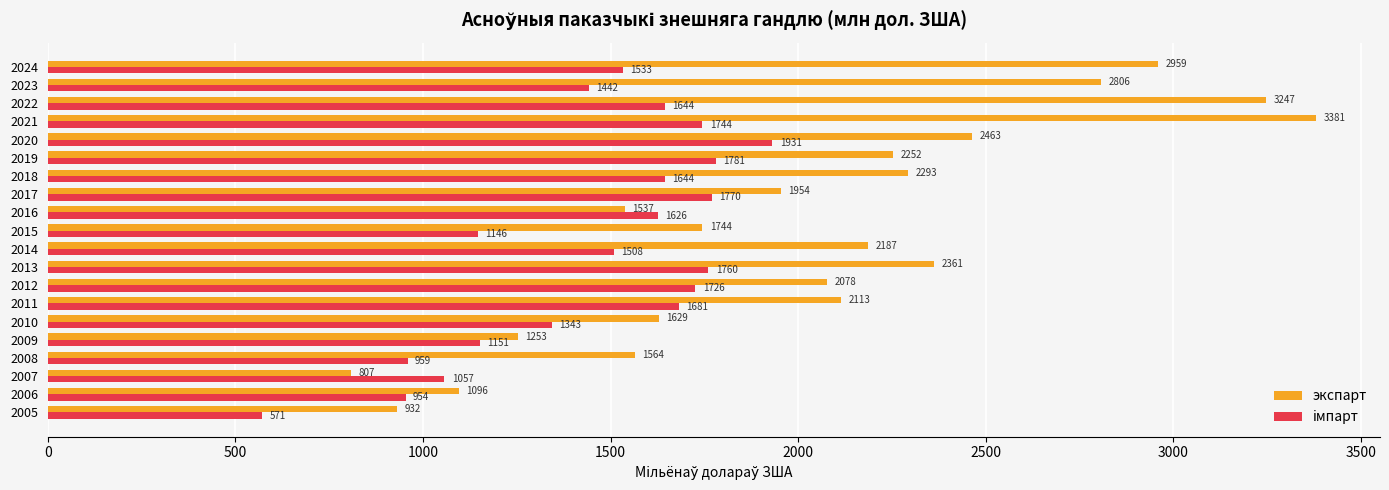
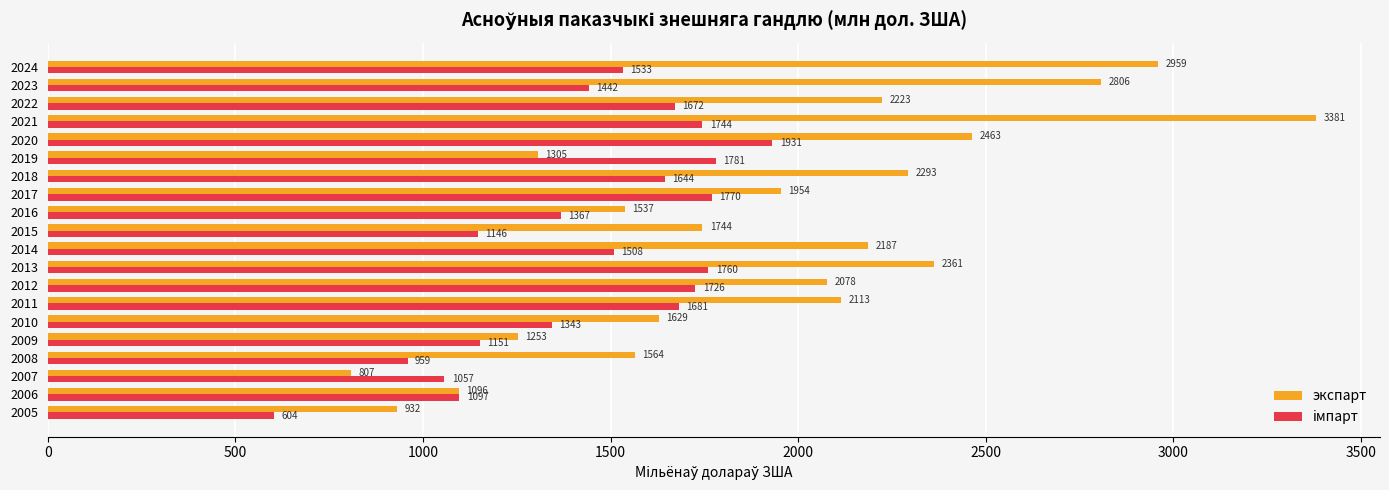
экспарт, 2022: 3247 -> 2223
імпарт, 2022: 1644 -> 1672
экспарт, 2019: 2252 -> 1305
імпарт, 2016: 1626 -> 1367
імпарт, 2006: 954 -> 1097
імпарт, 2005: 571 -> 604
